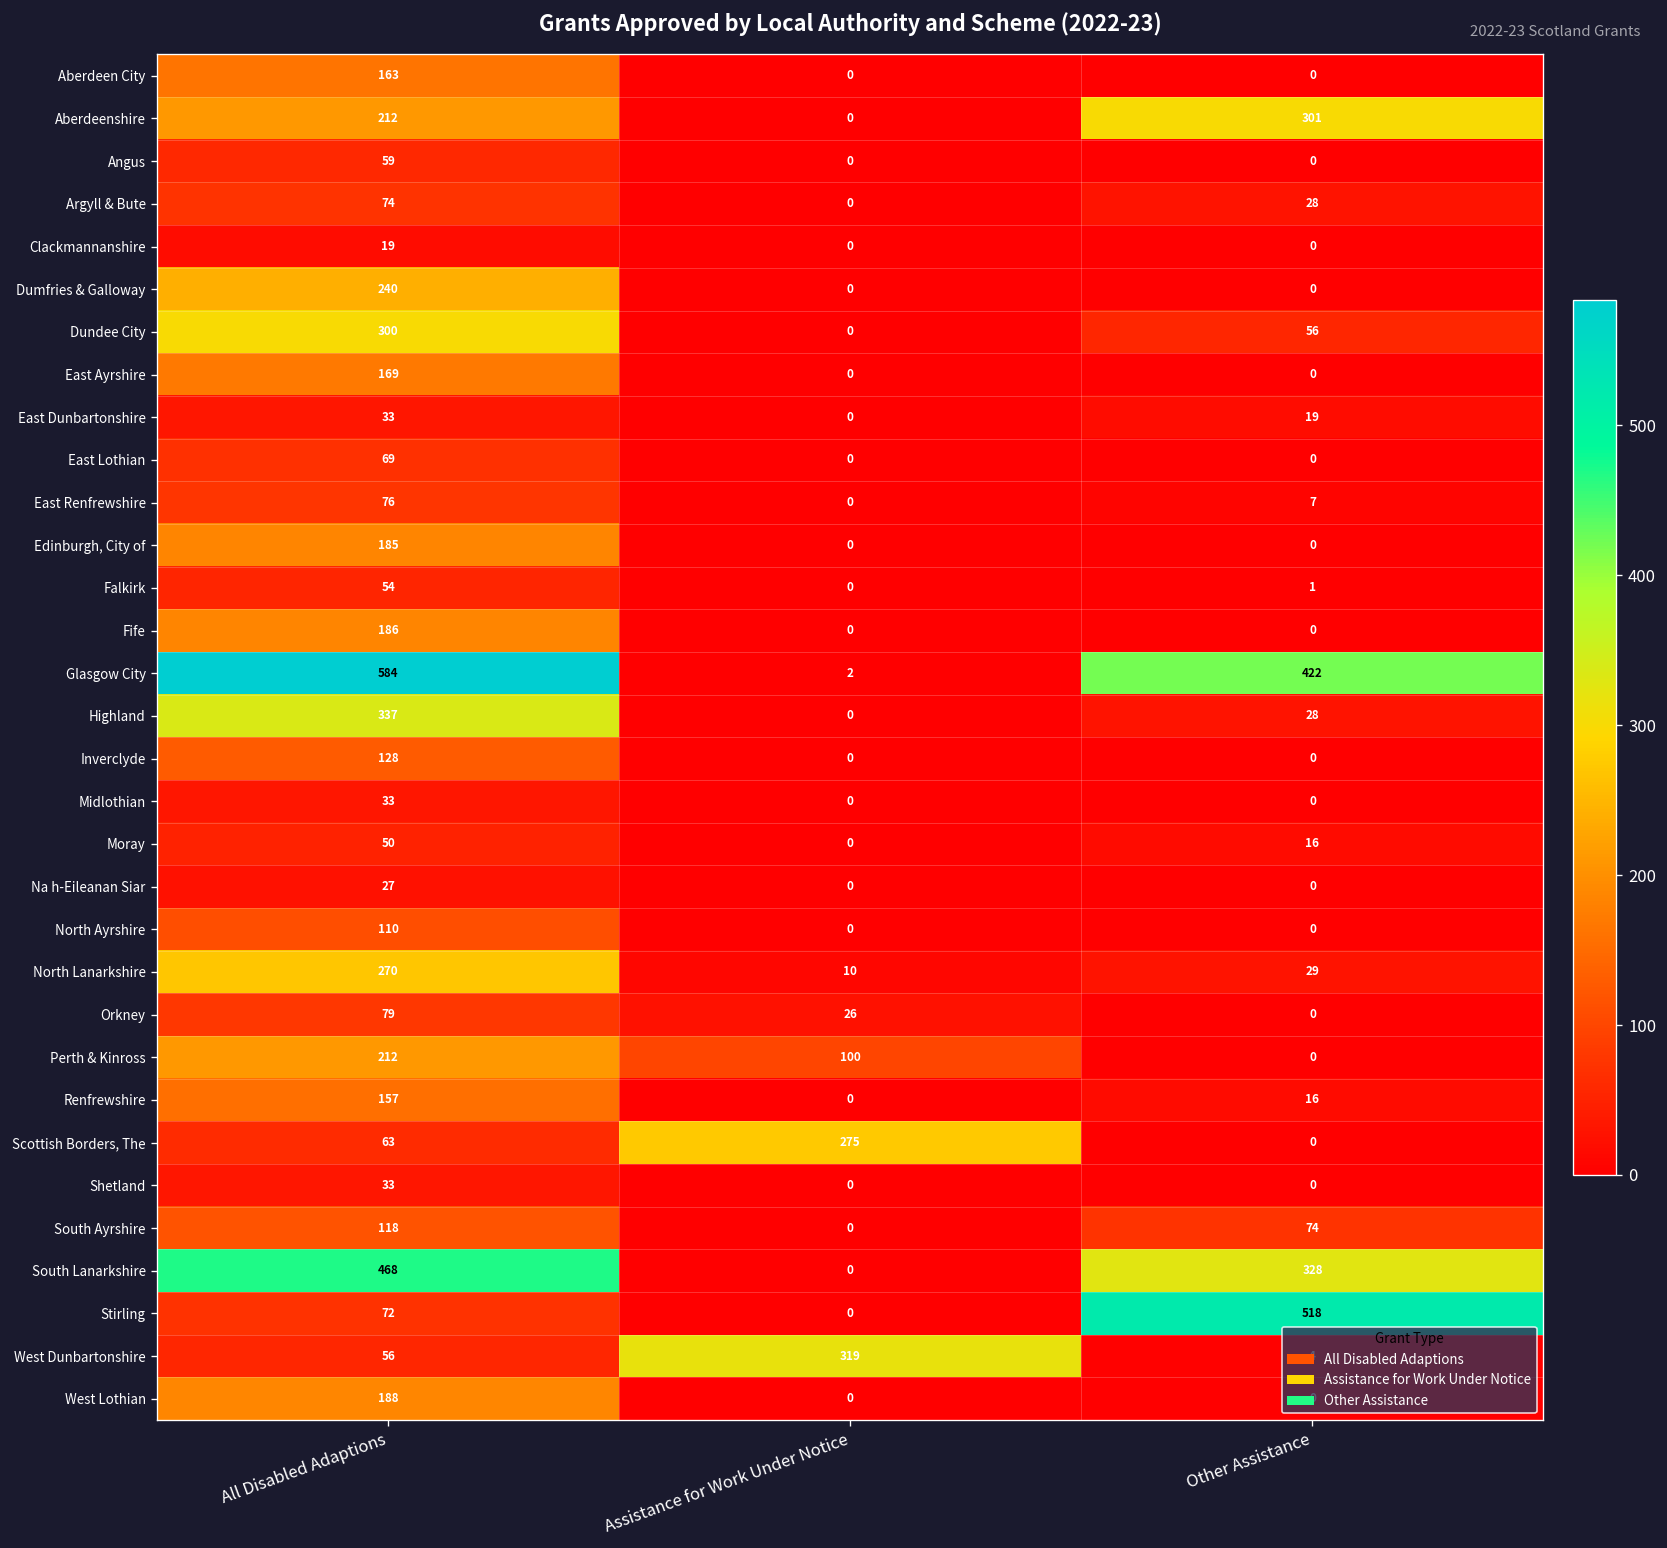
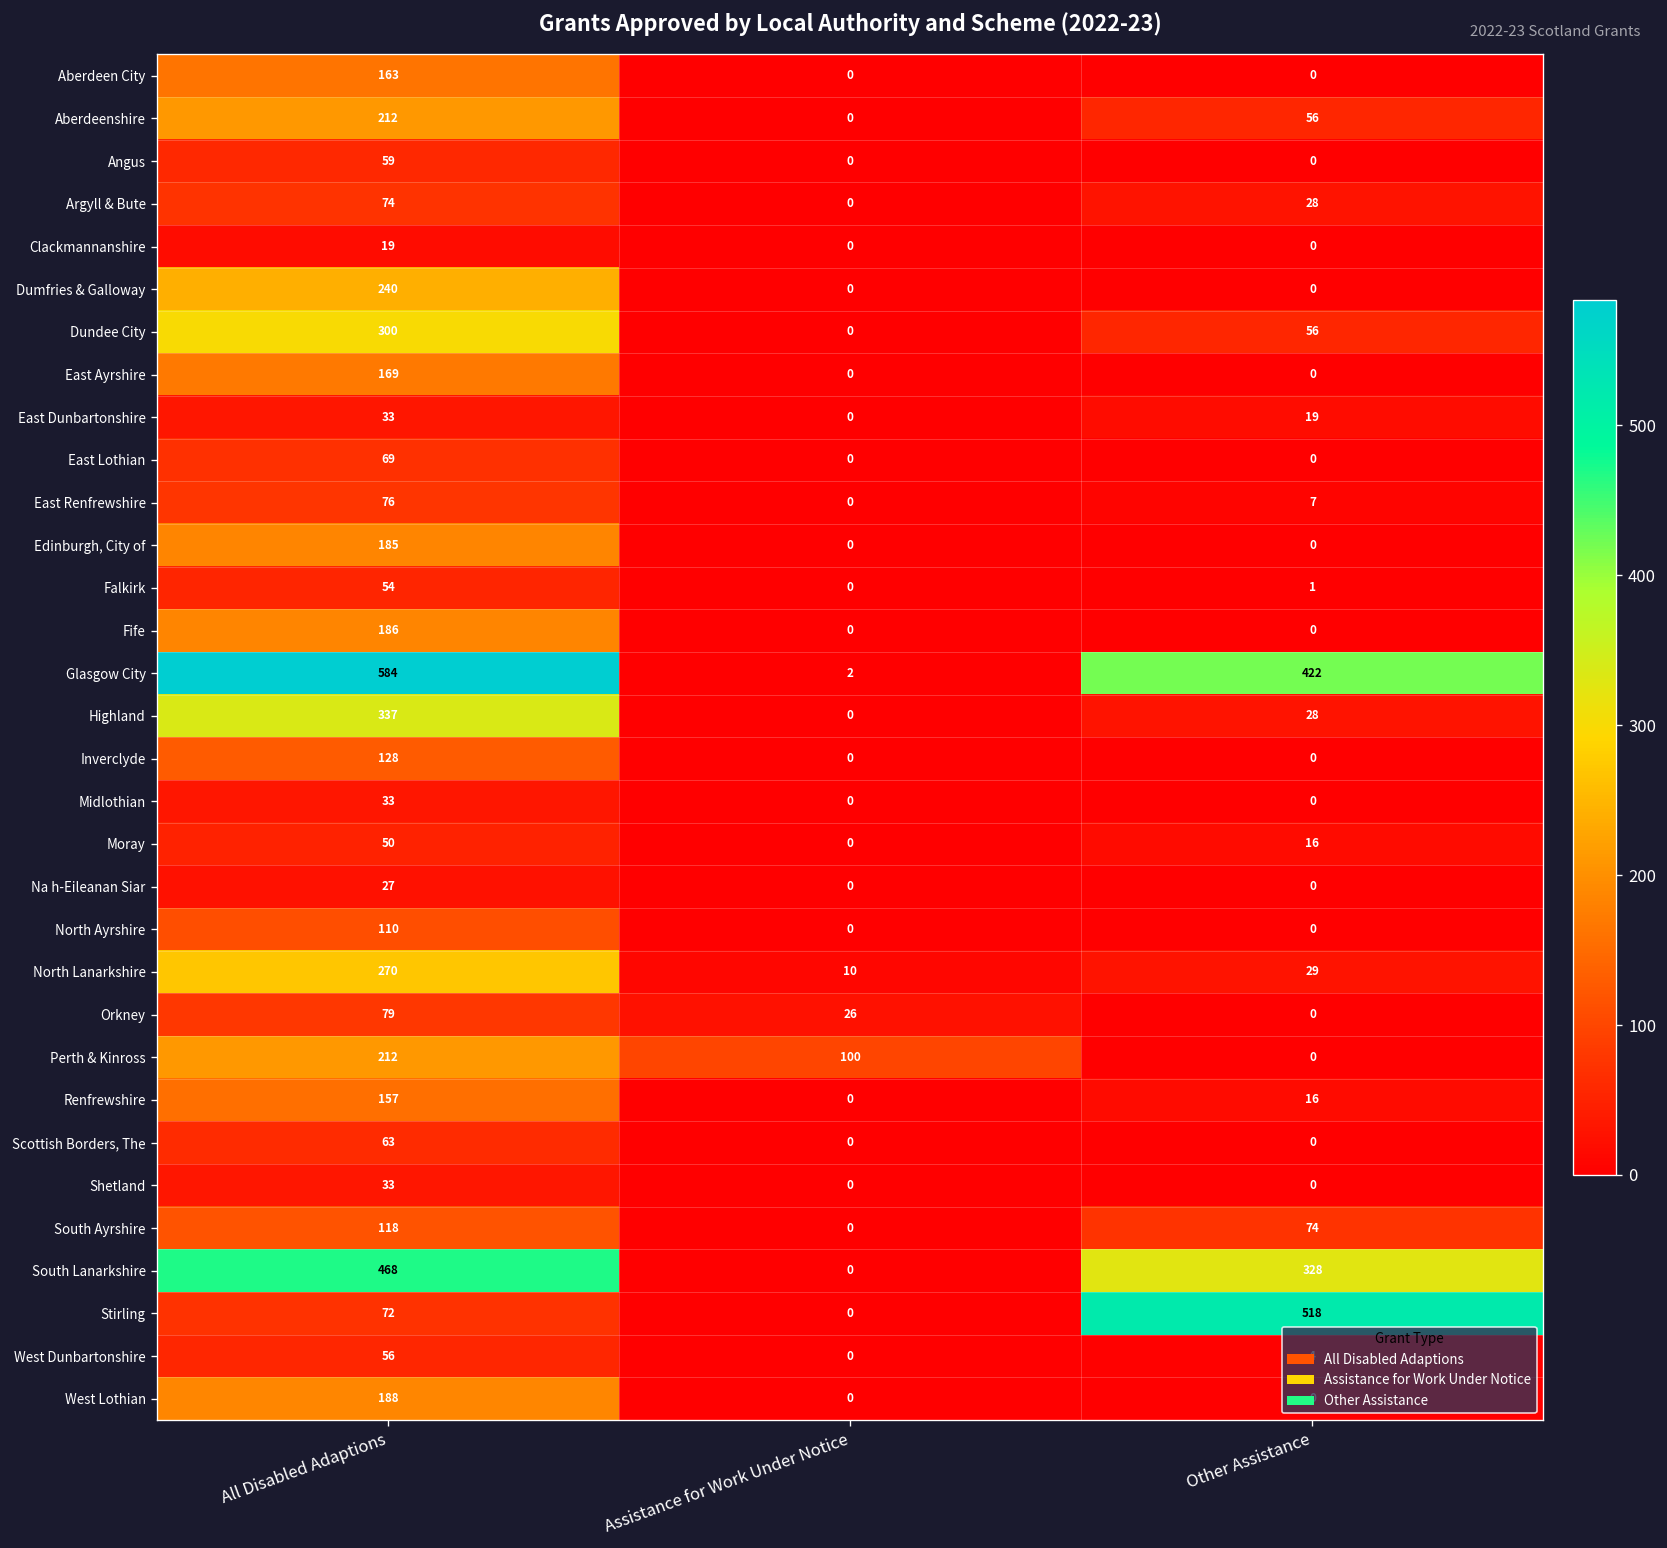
Aberdeenshire, Other Assistance: 301 -> 56
Scottish Borders, The, Assistance for Work Under Notice: 275 -> 0
West Dunbartonshire, Assistance for Work Under Notice: 319 -> 0
